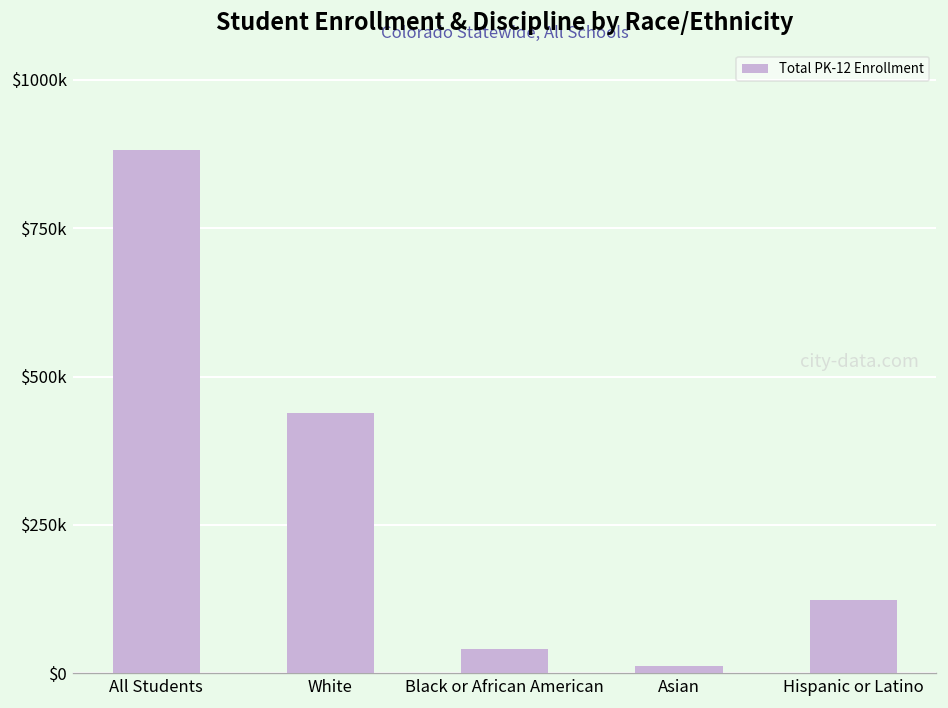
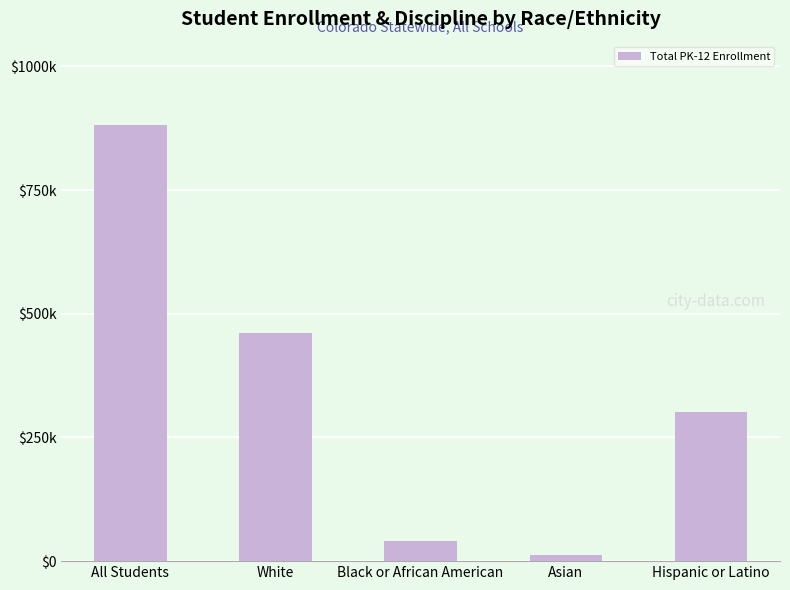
White: $440000 -> $460000
Hispanic or Latino: $120000 -> $300000
